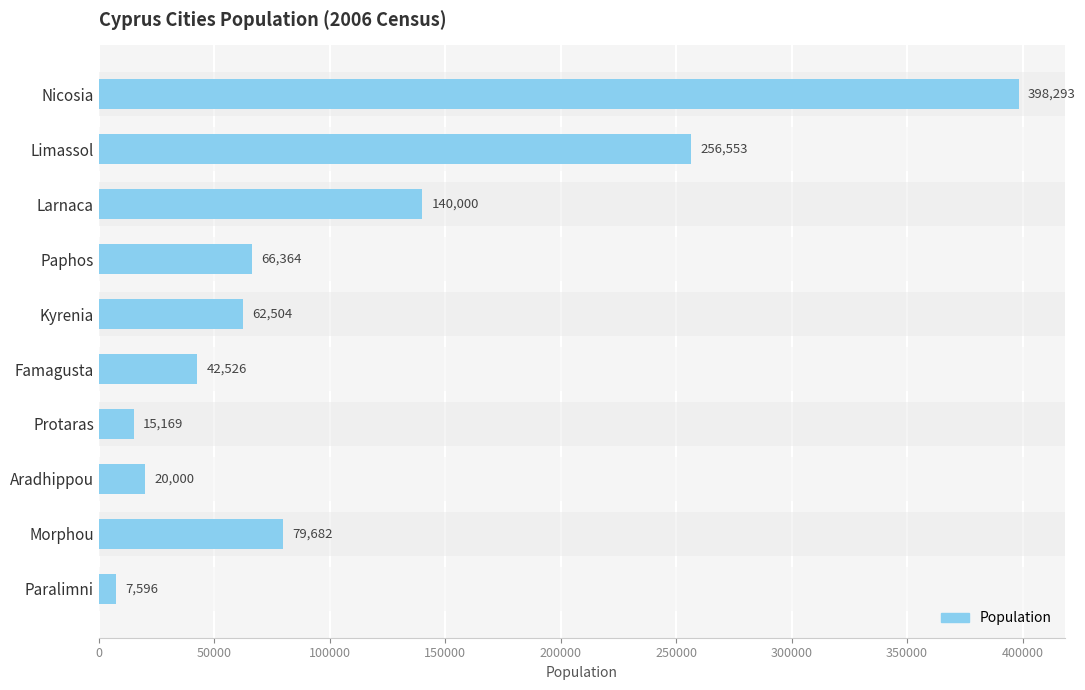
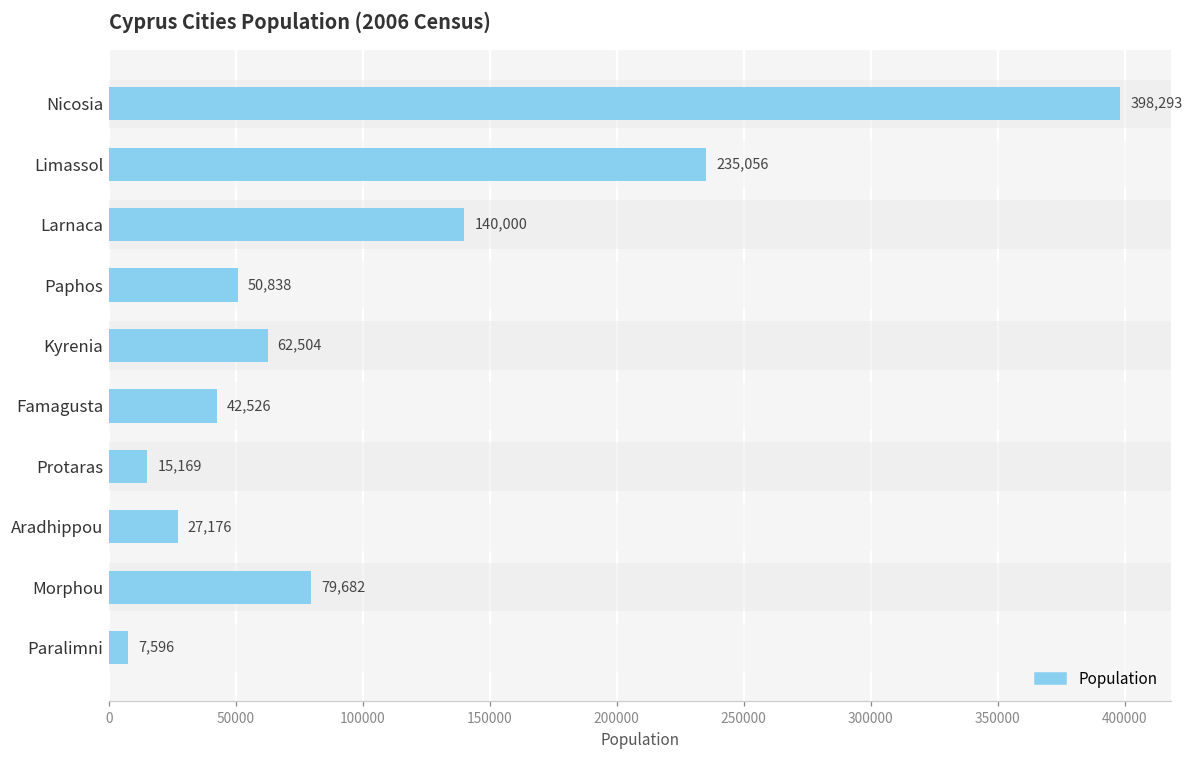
Limassol: 256,553 -> 235,056
Paphos: 66,364 -> 50,838
Aradhippou: 20,000 -> 27,176
